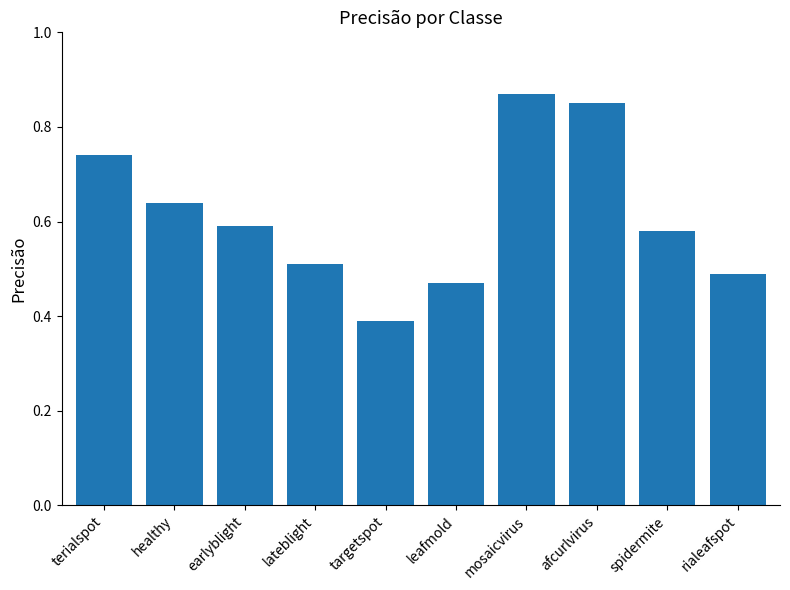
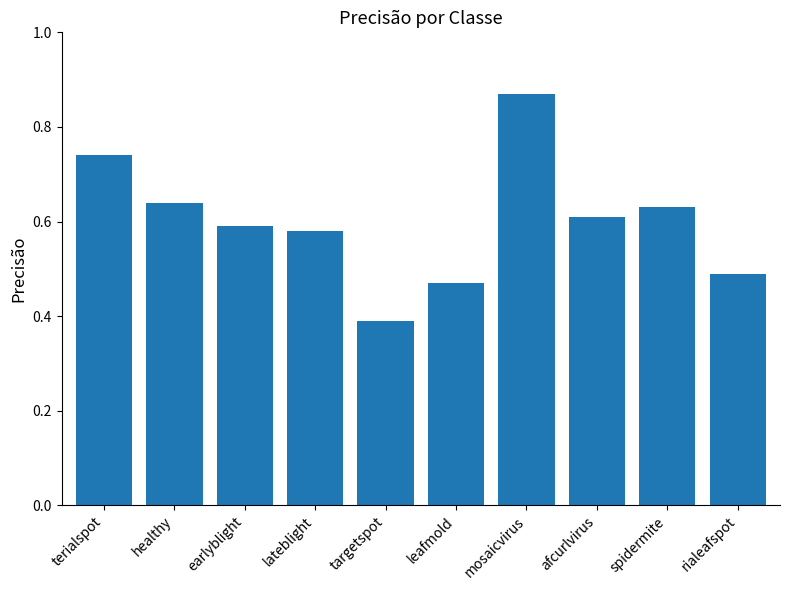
lateblight: 0.51 -> 0.58
afcurlvirus: 0.85 -> 0.61
spidermite: 0.58 -> 0.63
